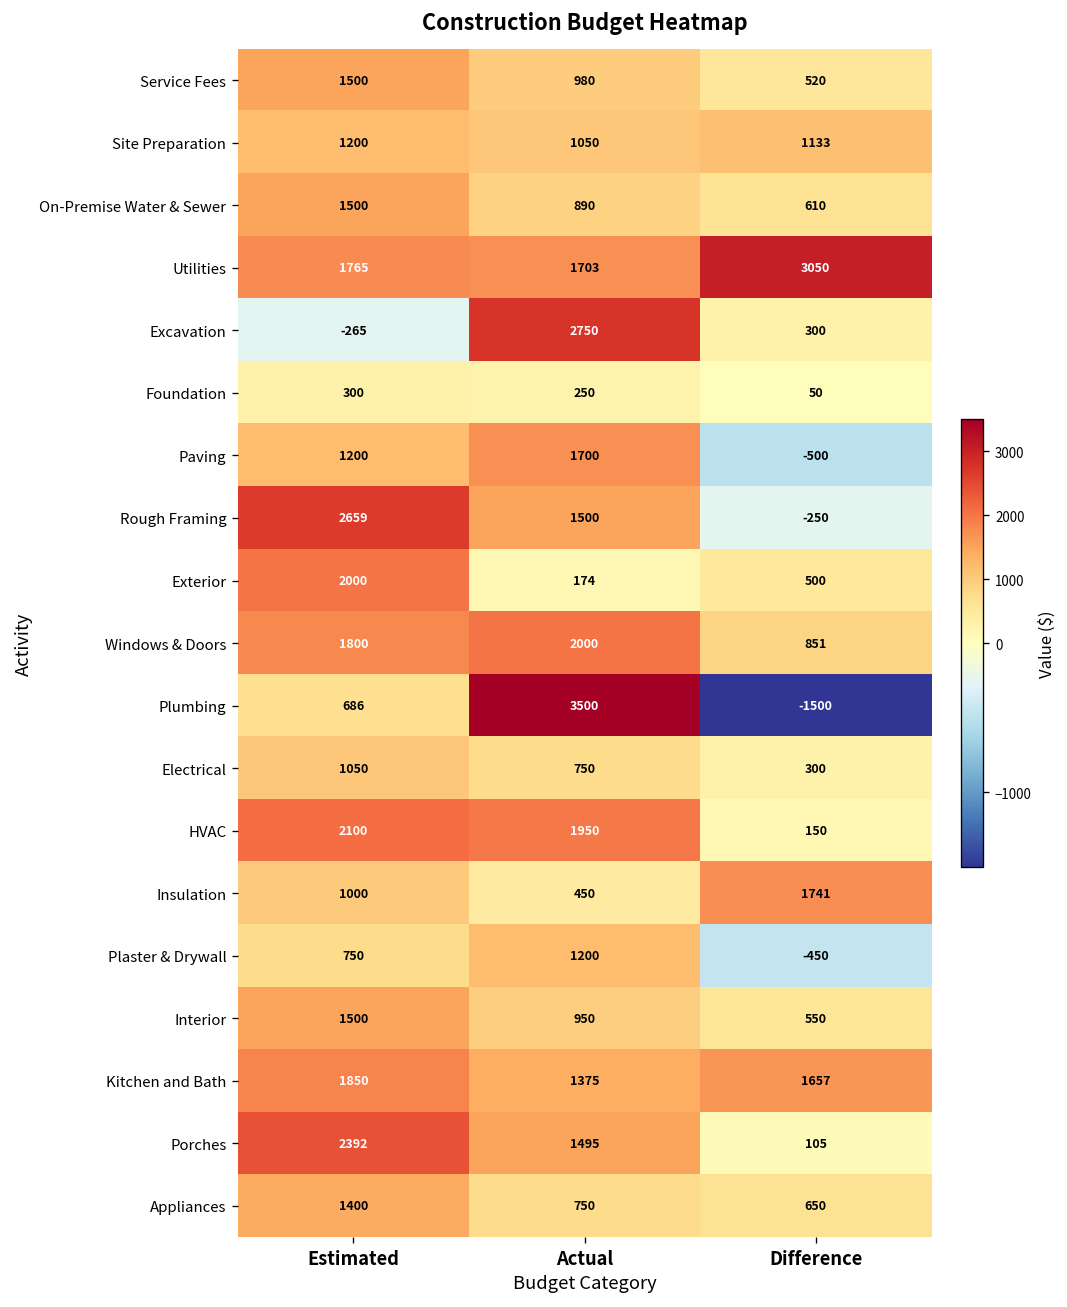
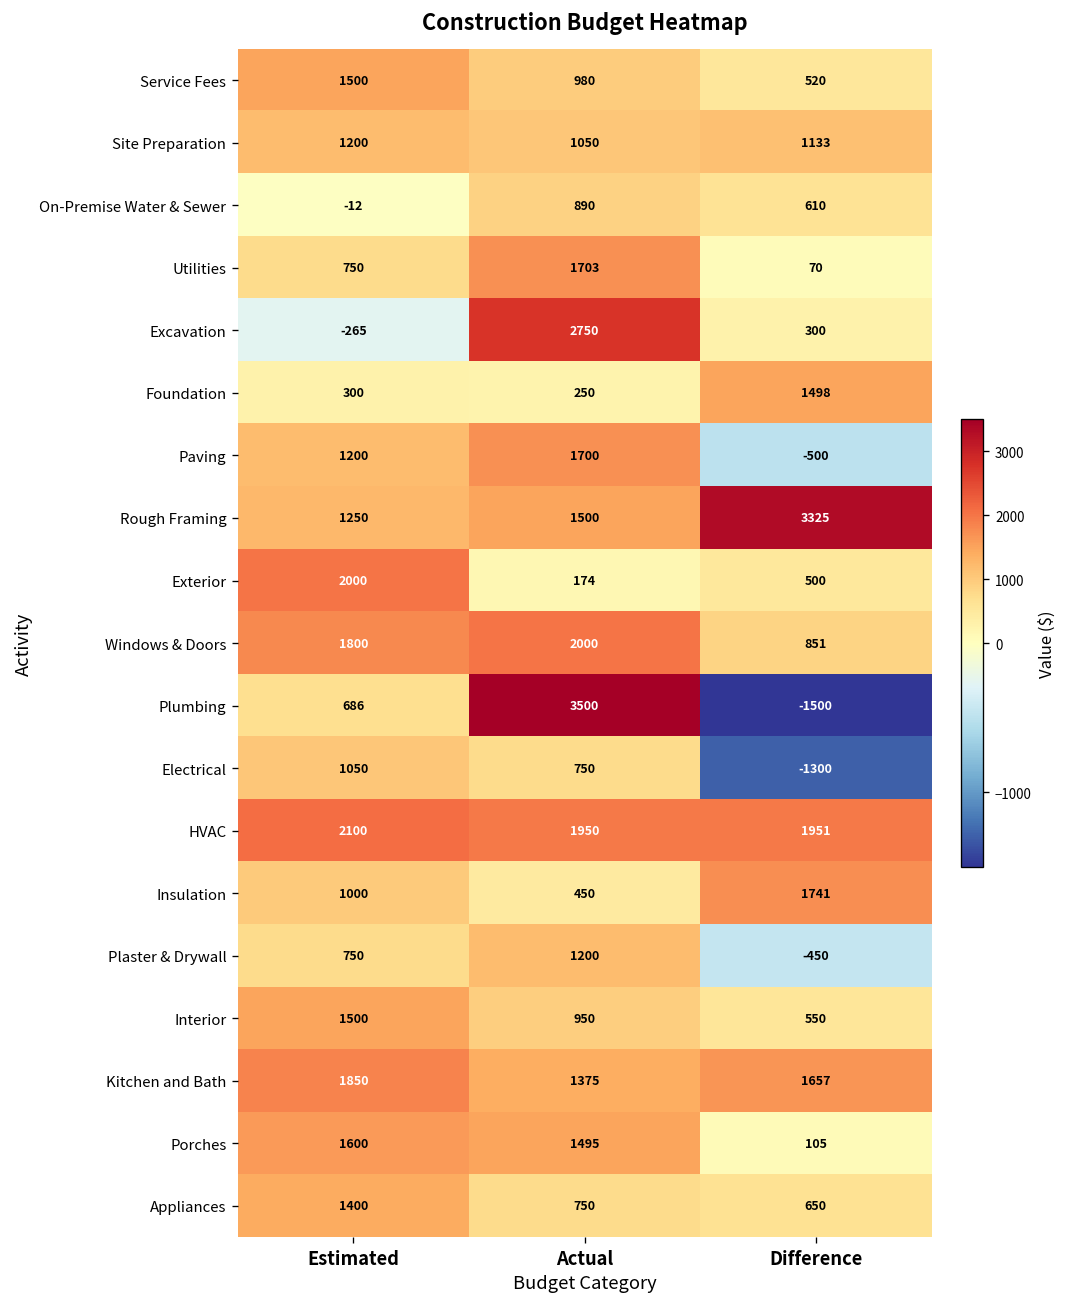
On-Premise Water & Sewer, Estimated: 1500 -> -12
Utilities, Estimated: 1765 -> 750
Utilities, Difference: 3050 -> 70
Foundation, Difference: 50 -> 1498
Rough Framing, Estimated: 2659 -> 1250
Rough Framing, Difference: -250 -> 3325
Electrical, Difference: 300 -> -1300
HVAC, Difference: 150 -> 1951
Porches, Estimated: 2392 -> 1600
